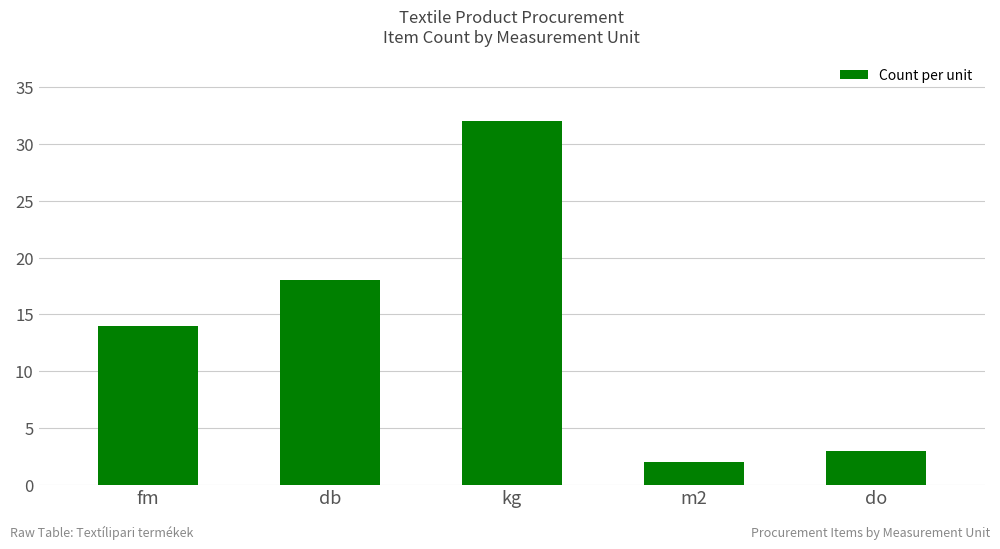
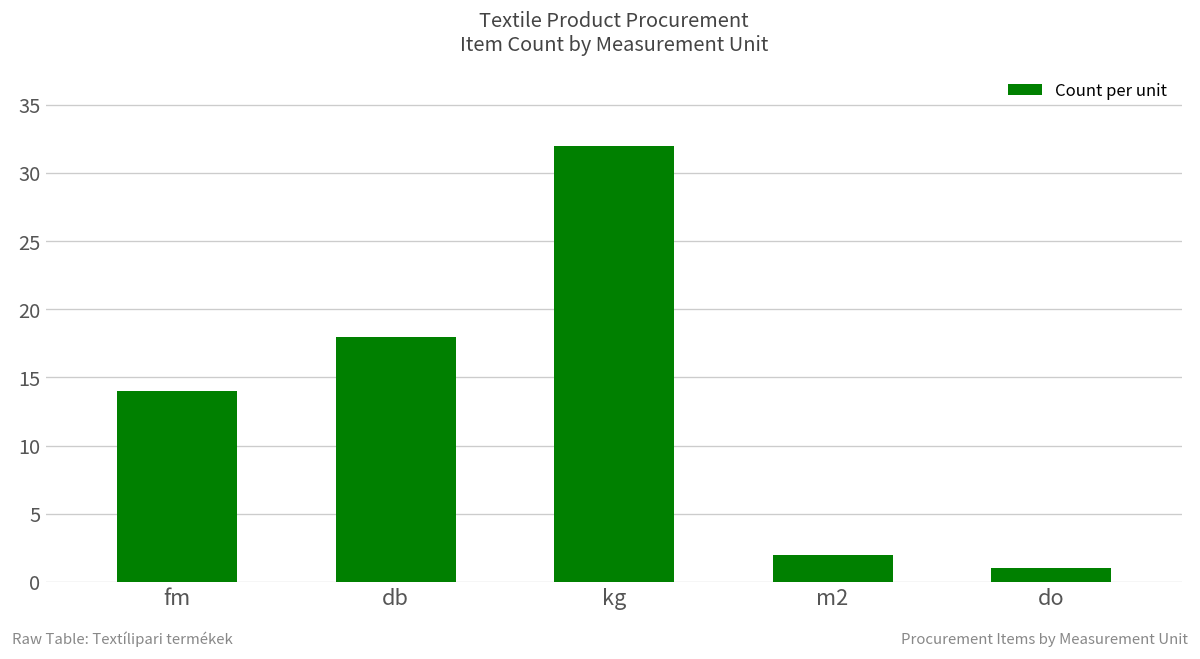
do: 3 -> 1
